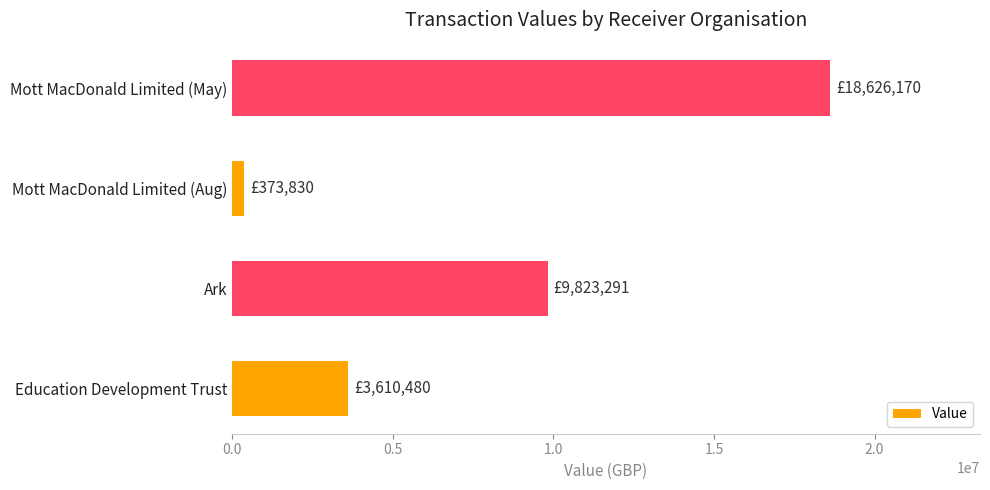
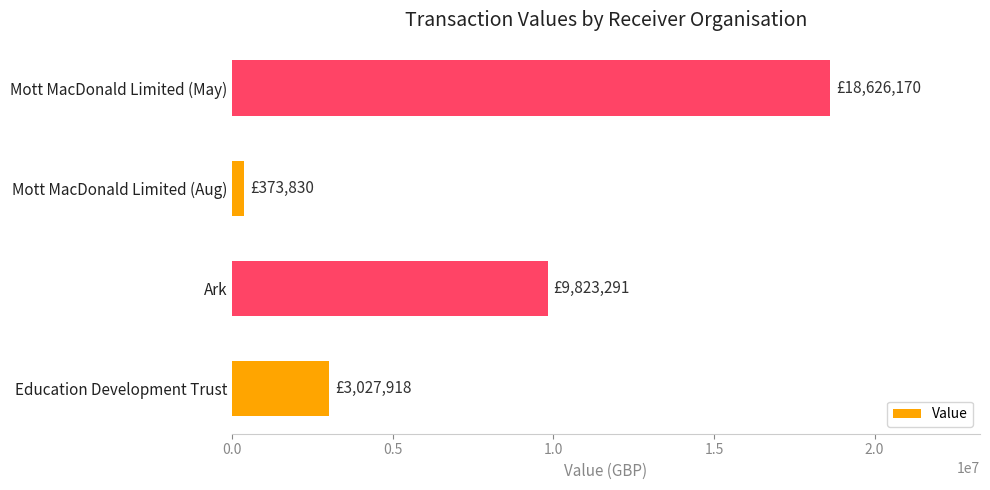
Education Development Trust: £3,610,480 -> £3,027,918
